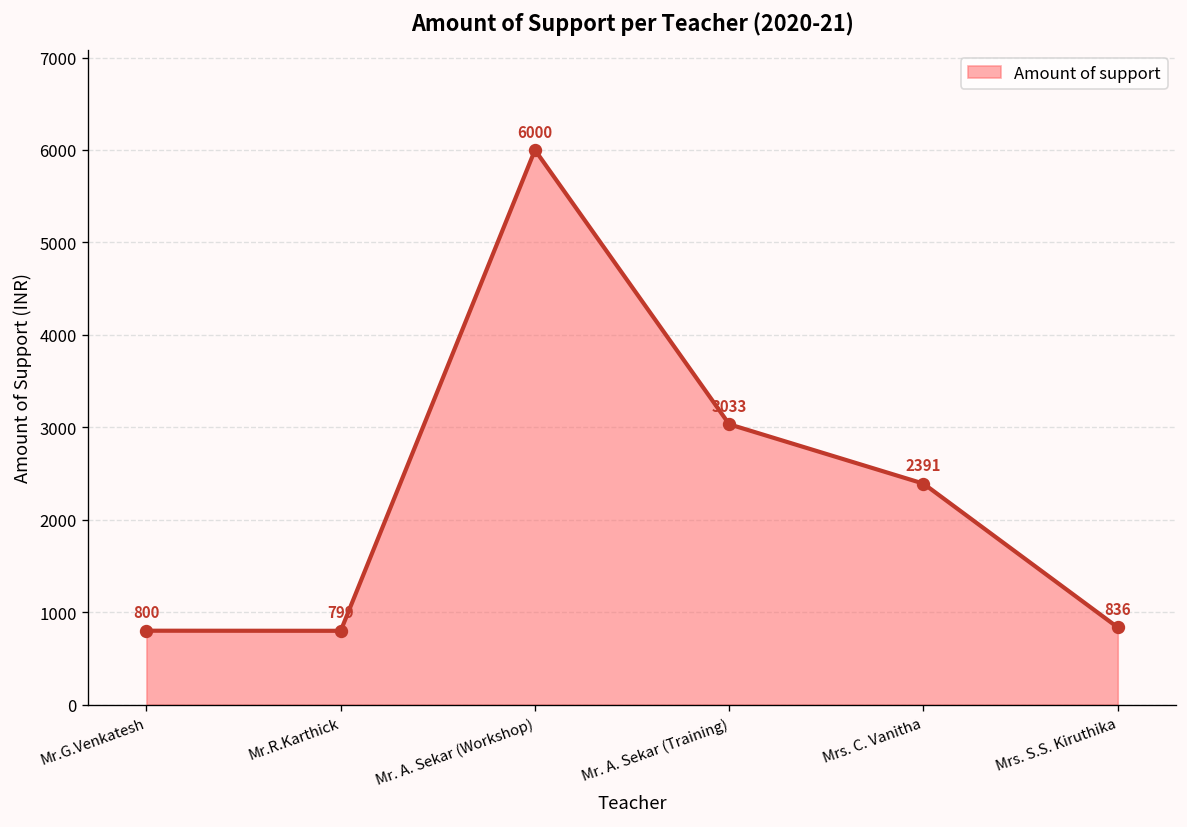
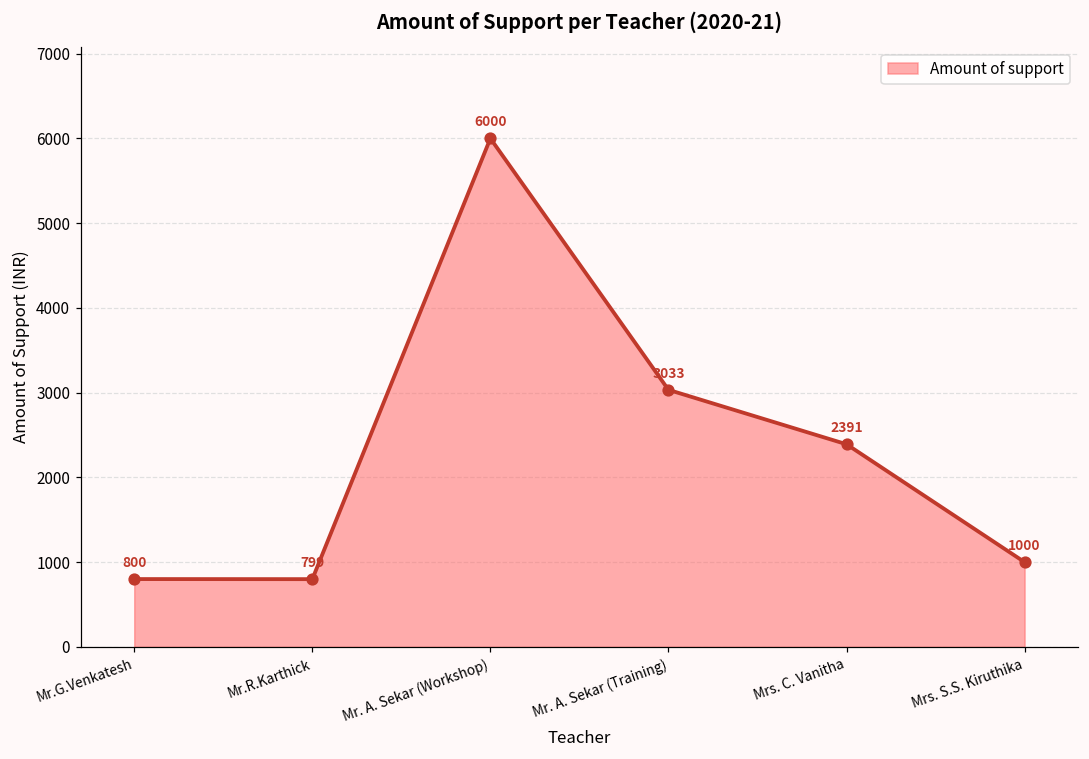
Mrs. S.S. Kiruthika: 836 -> 1000
